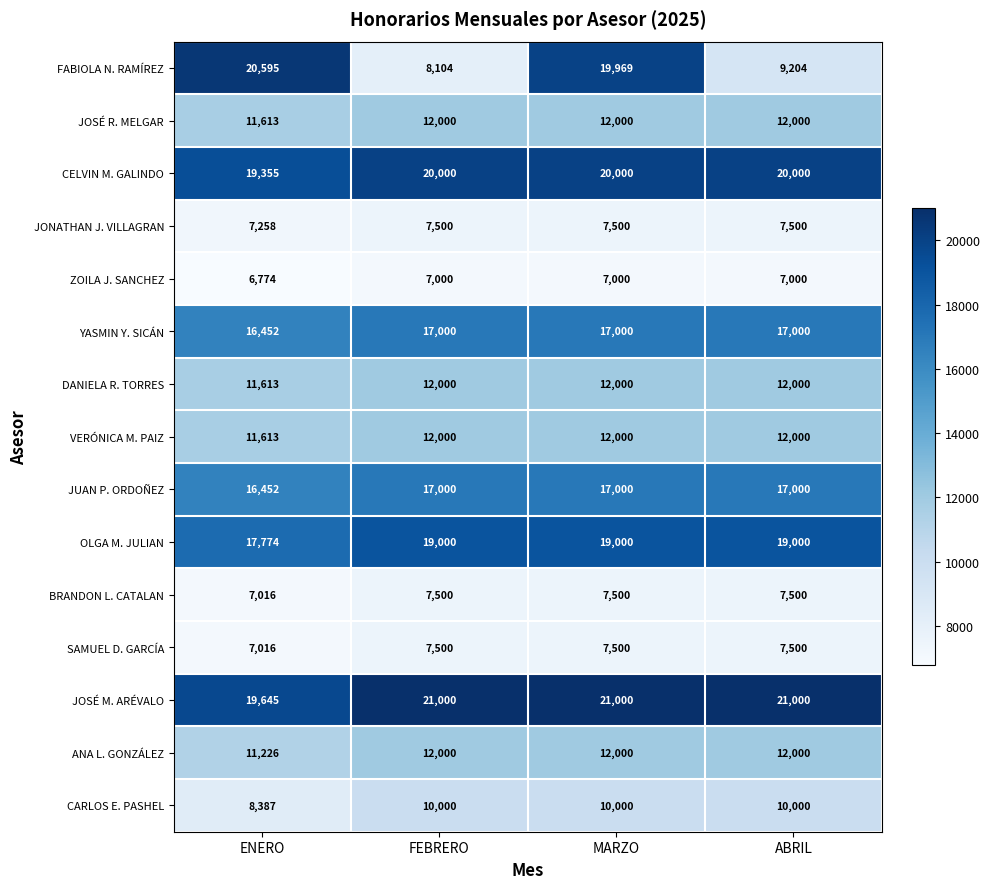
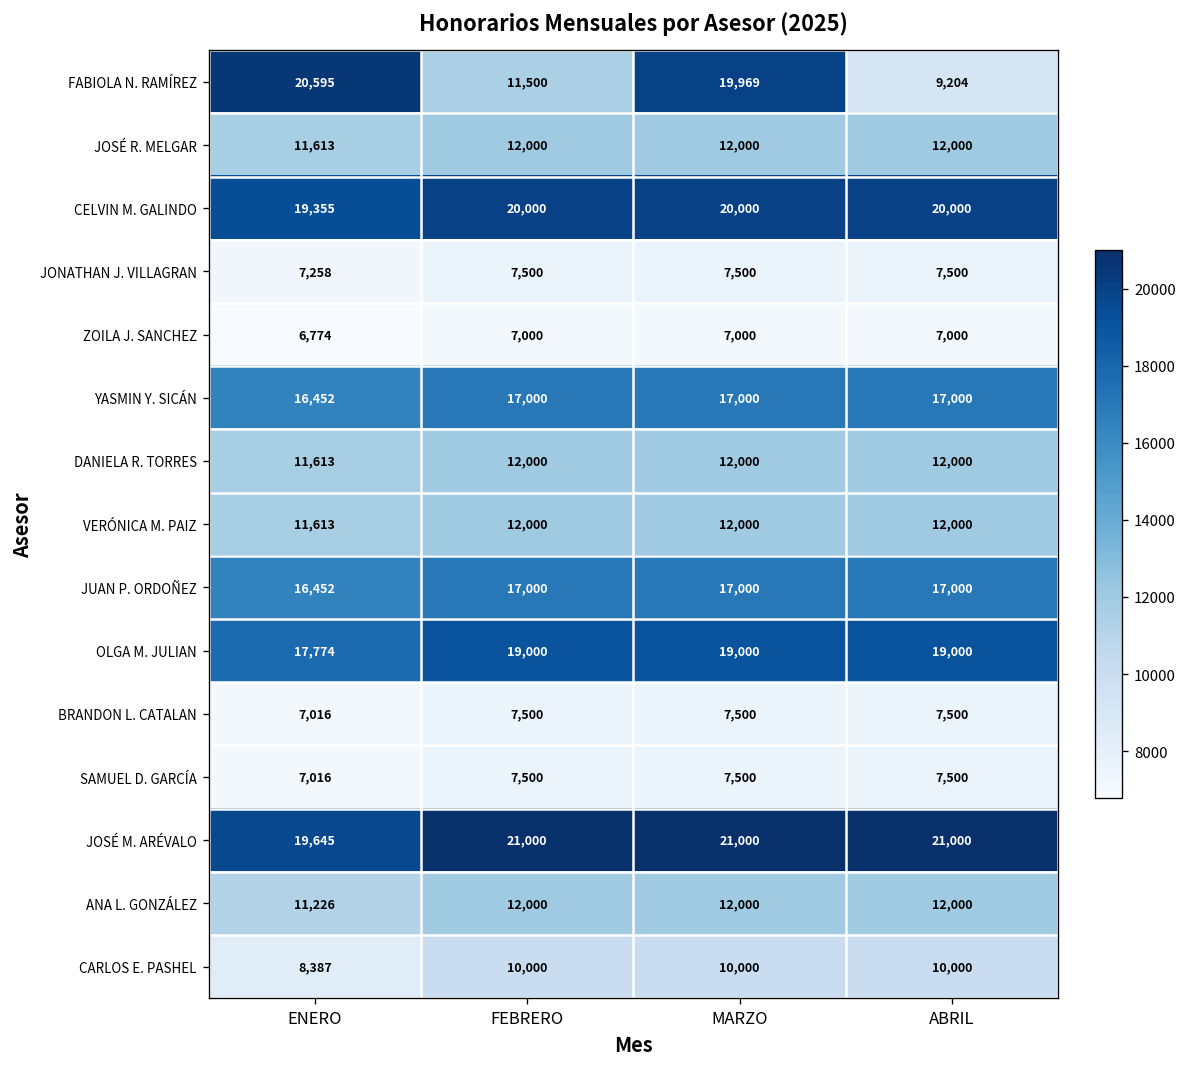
FABIOLA N. RAMÍREZ, FEBRERO: 8,104 -> 11,500
